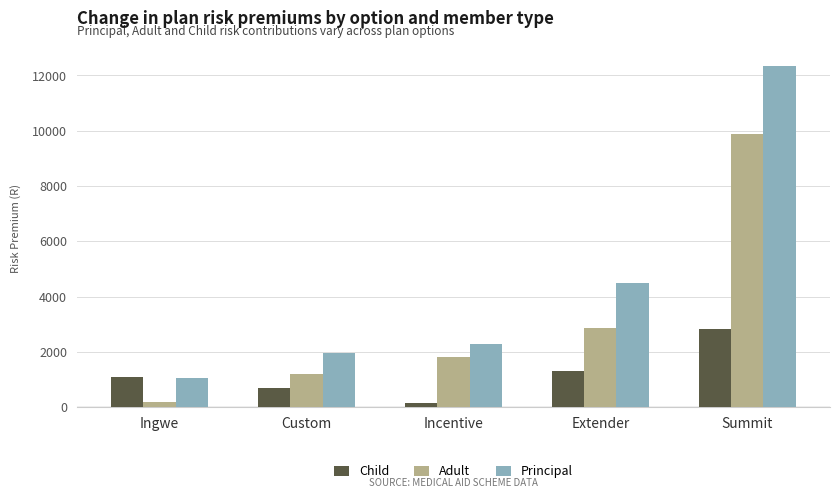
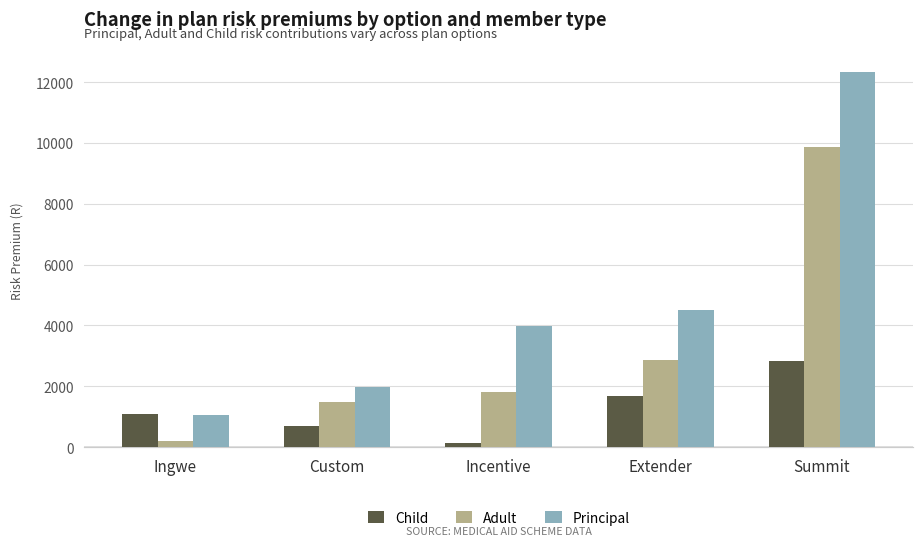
Adult, Custom: 1200 -> 1500
Principal, Incentive: 2300 -> 4000
Child, Extender: 1300 -> 1700
